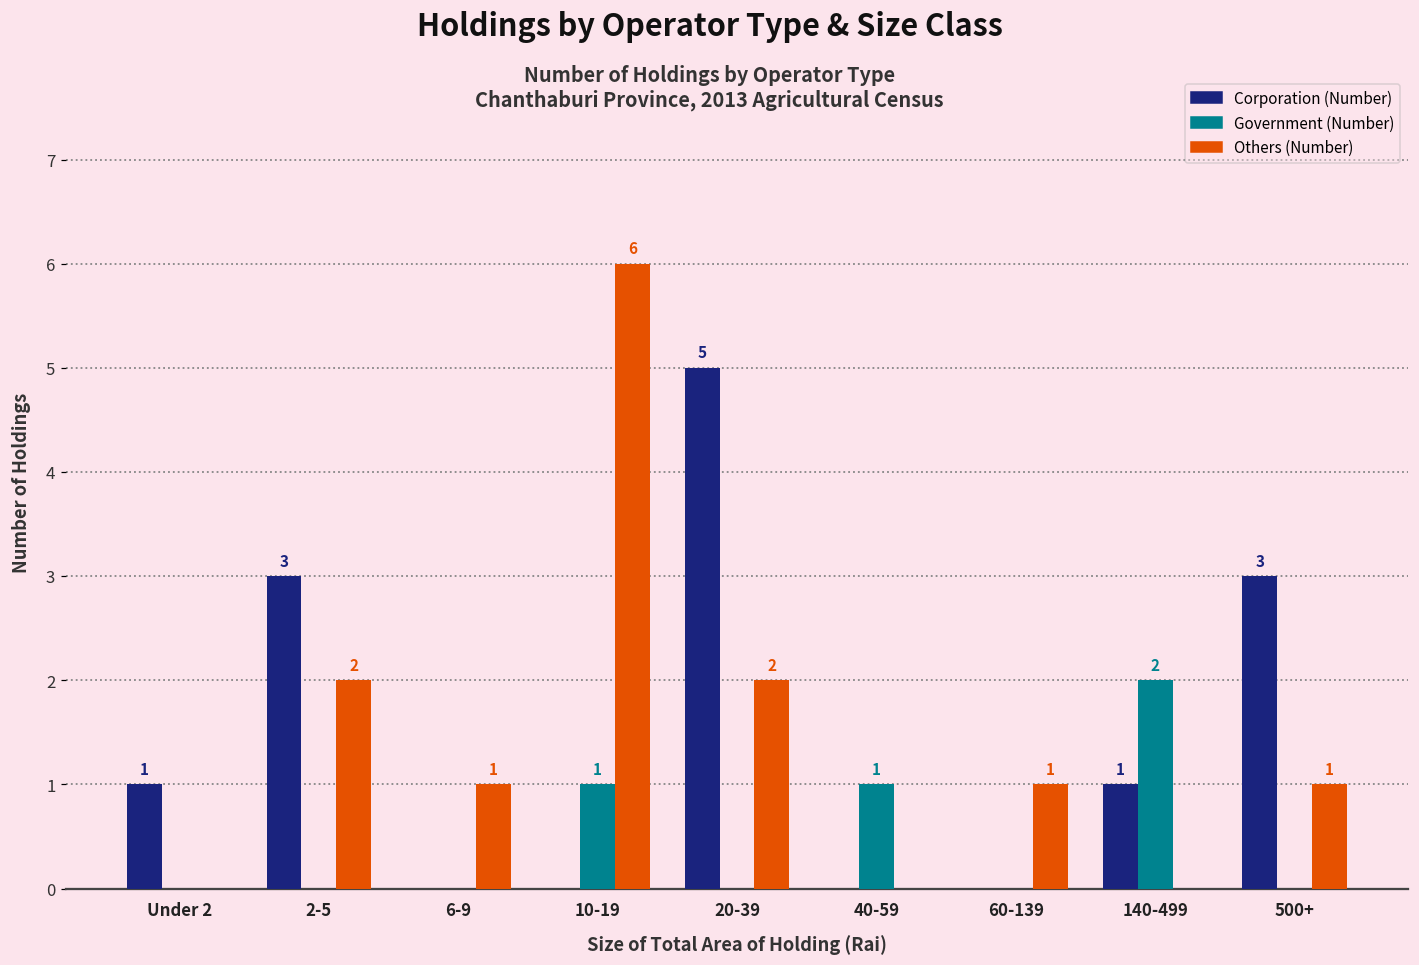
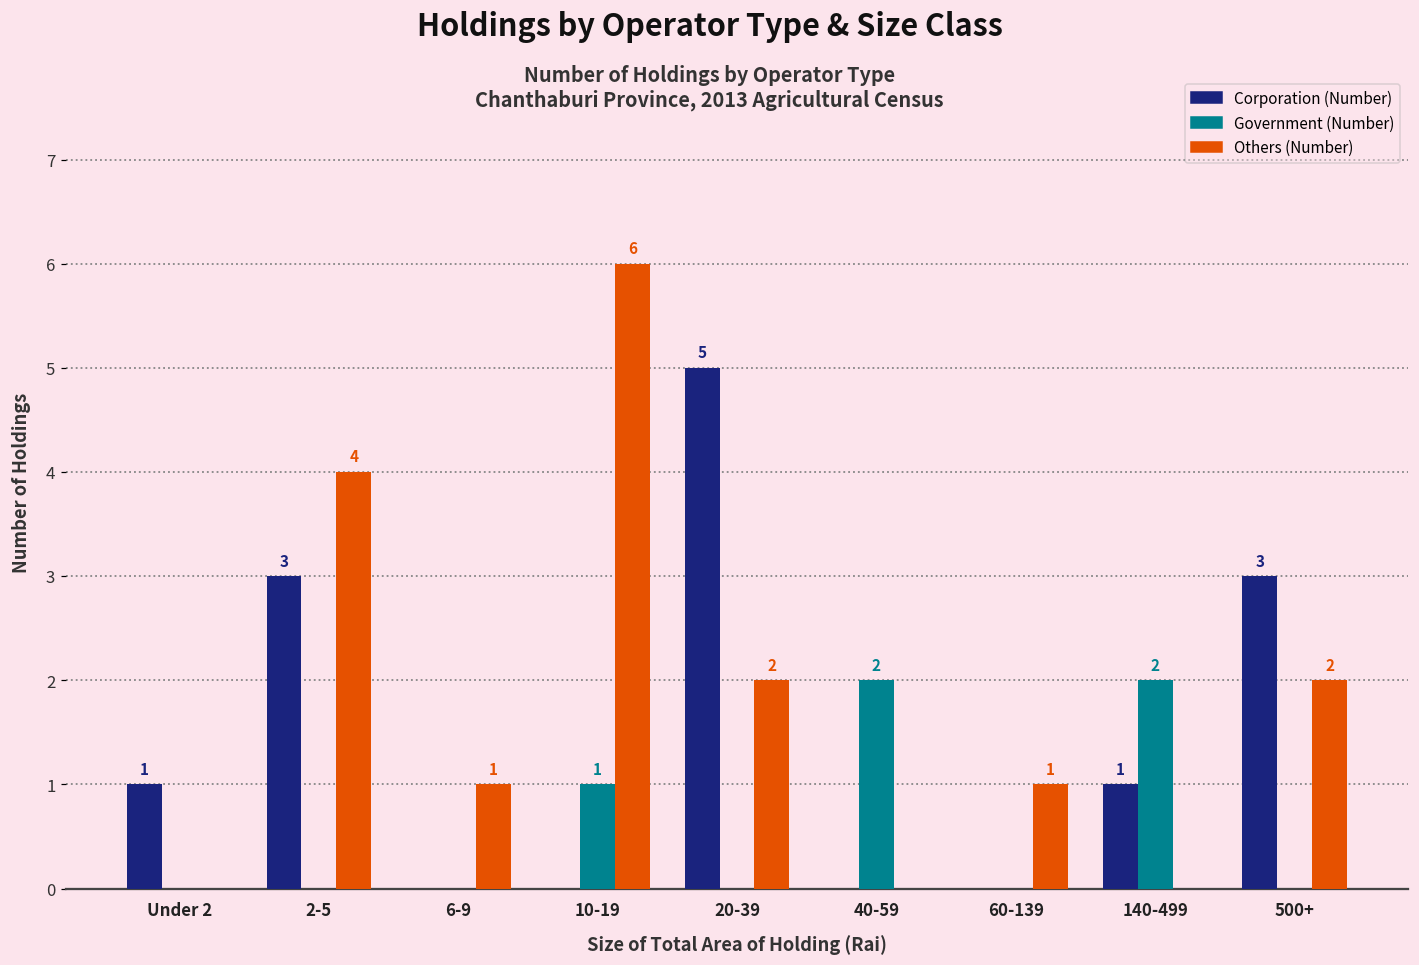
Others (Number), 2-5: 2 -> 4
Government (Number), 40-59: 1 -> 2
Others (Number), 500+: 1 -> 2
